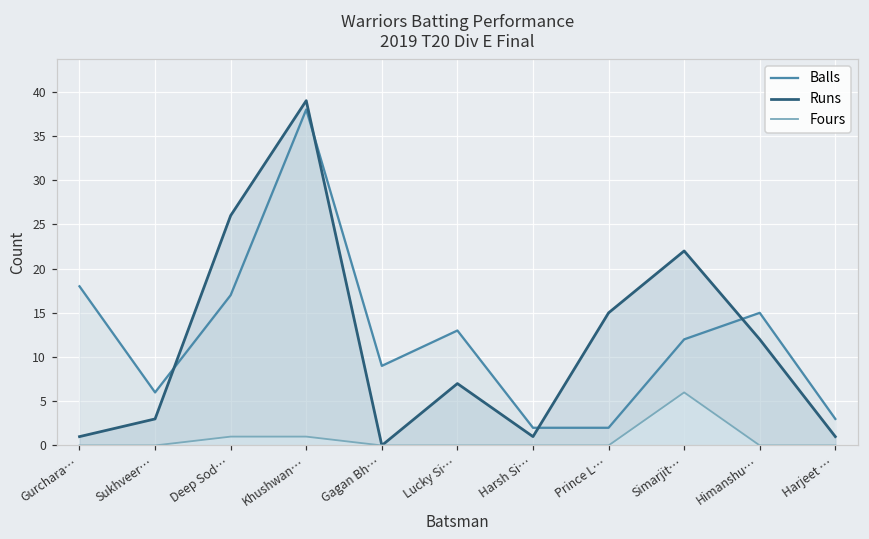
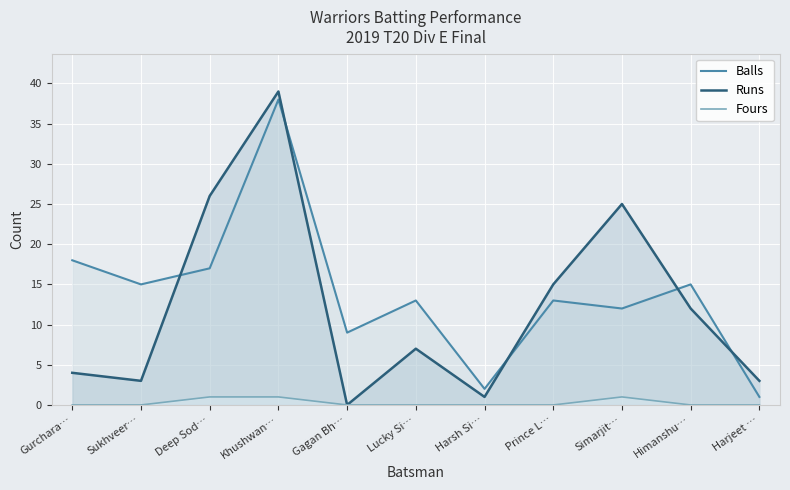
Runs, Gurchara…: 1 -> 4
Balls, Sukhveer…: 6 -> 15
Balls, Prince L…: 2 -> 13
Runs, Simarjit…: 22 -> 25
Fours, Simarjit…: 6 -> 1
Balls, Harjeet …: 3 -> 1
Runs, Harjeet …: 1 -> 3
